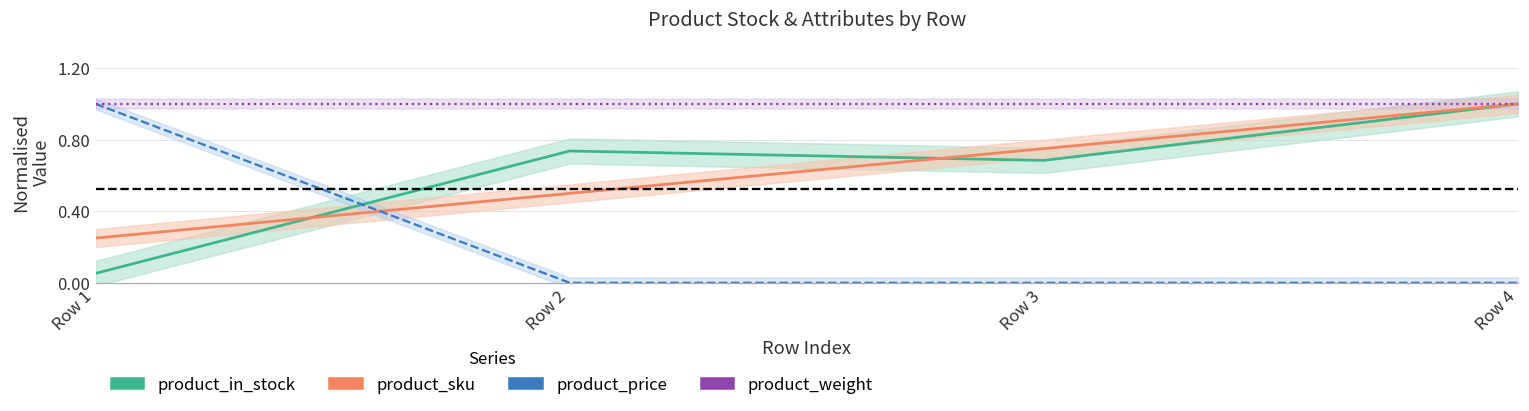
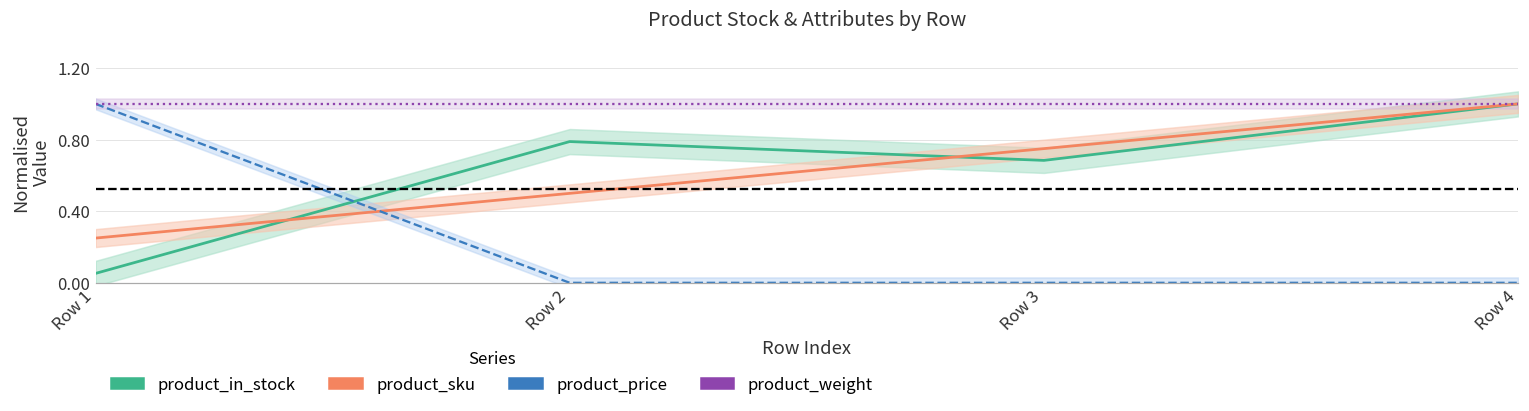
product_in_stock, Row 2: 0.74 -> 0.79
